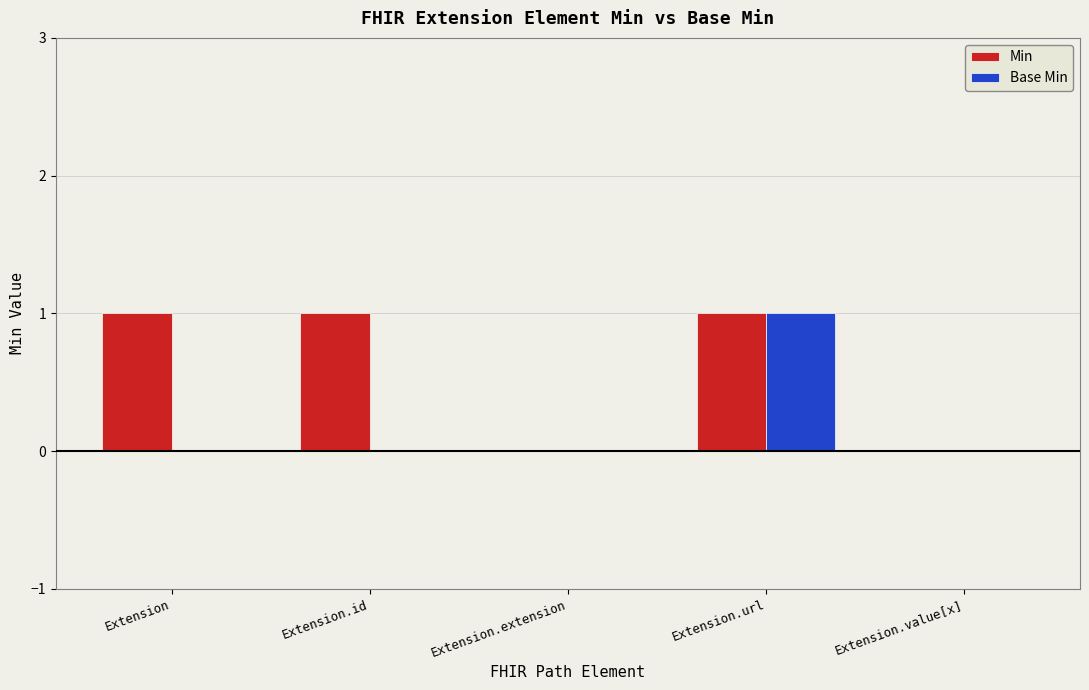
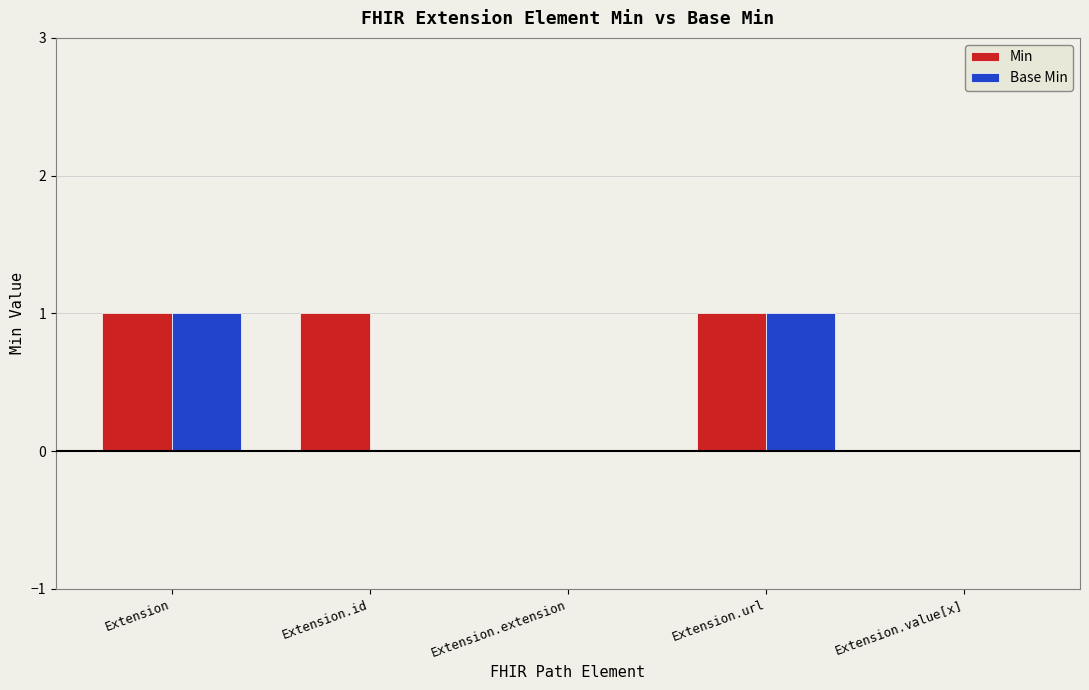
Base Min, Extension: 0 -> 1
